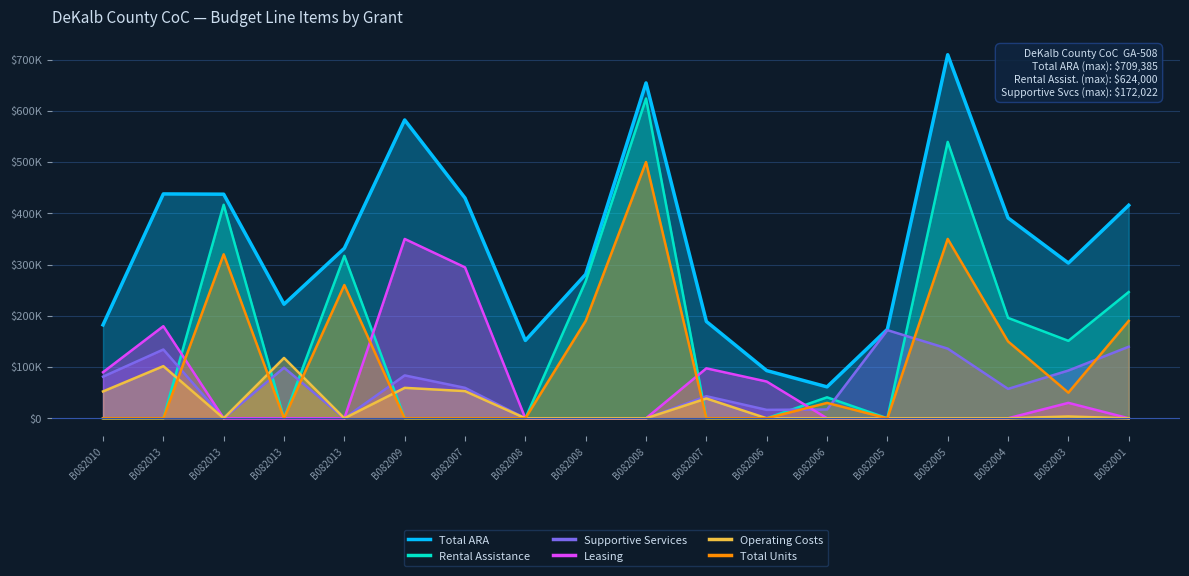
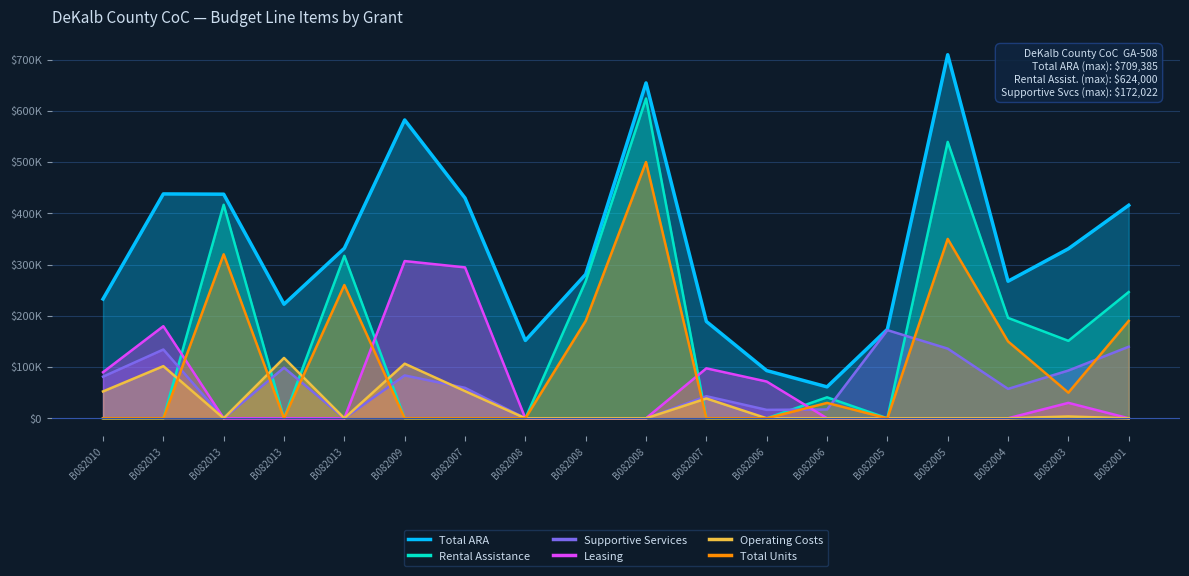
Total ARA, B082010: $180000 -> $230000
Leasing, B082009: $350000 -> $310000
Operating Costs, B082009: $60000 -> $110000
Total ARA, B082004: $390000 -> $270000
Total ARA, B082003: $300000 -> $330000
